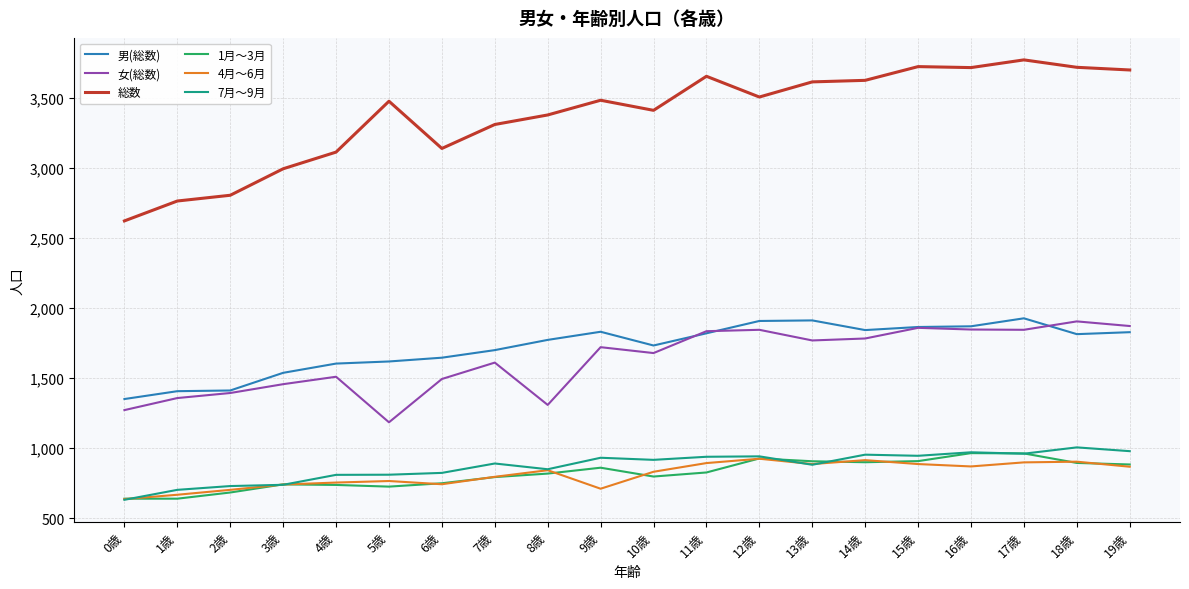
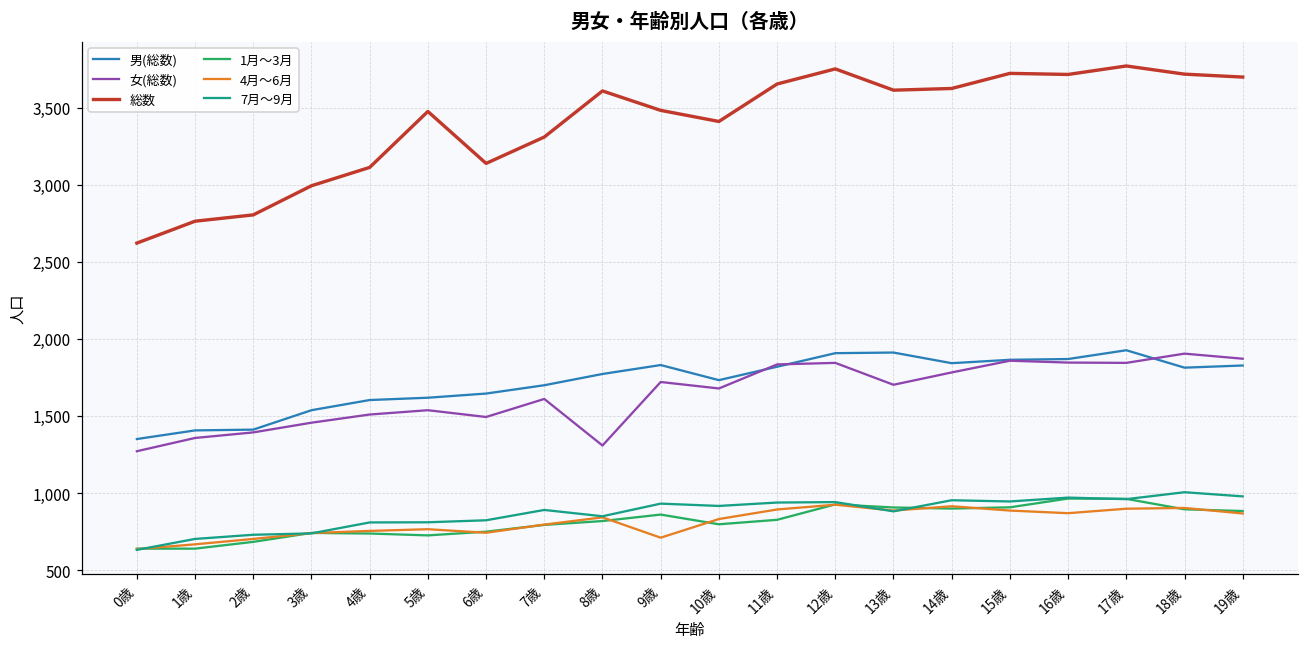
女(総数), 5歳: 1,180 -> 1,540
総数, 8歳: 3,380 -> 3,610
総数, 12歳: 3,510 -> 3,750
女(総数), 13歳: 1,770 -> 1,700
